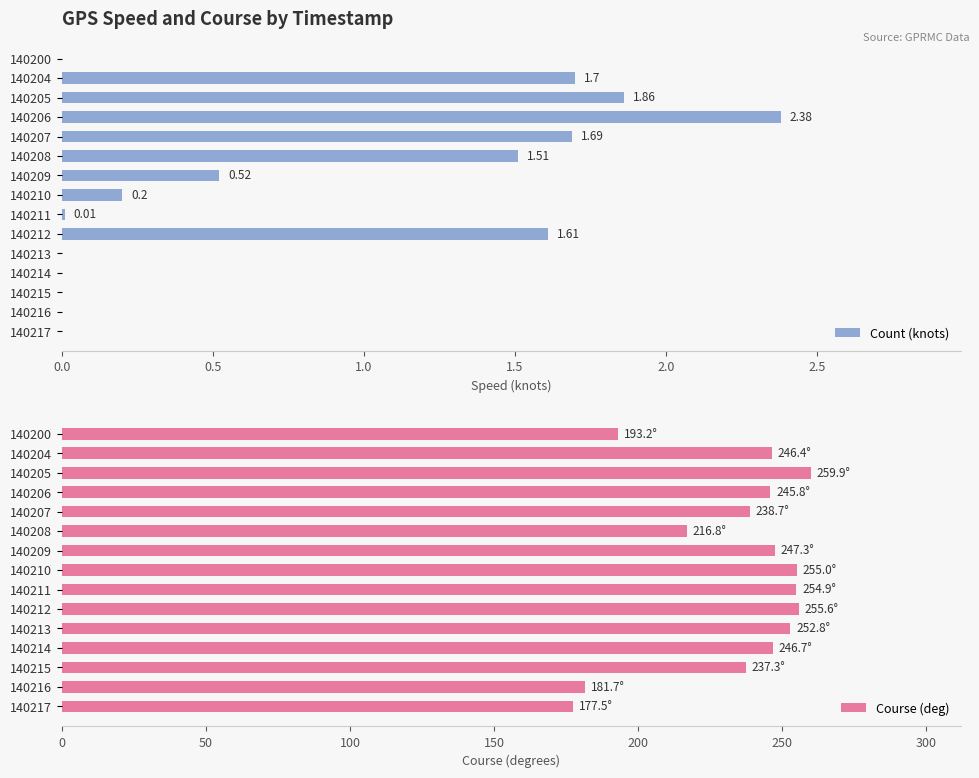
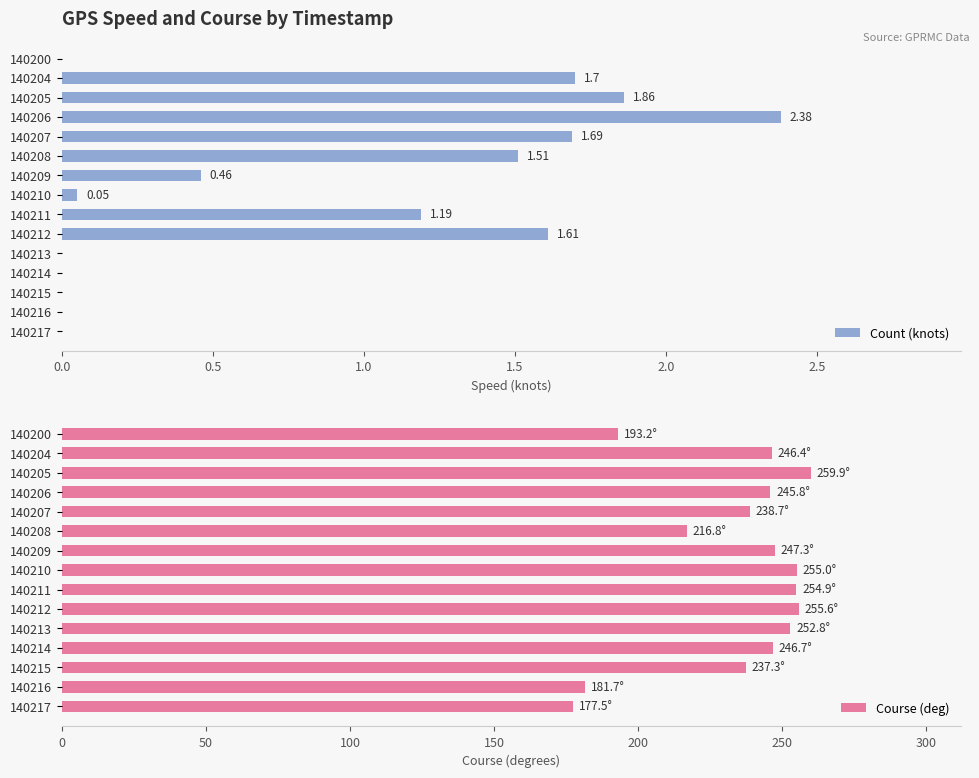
GPS Speed and Course by Timestamp, 140209: 0.52 -> 0.46
GPS Speed and Course by Timestamp, 140210: 0.2 -> 0.05
GPS Speed and Course by Timestamp, 140211: 0.01 -> 1.19
